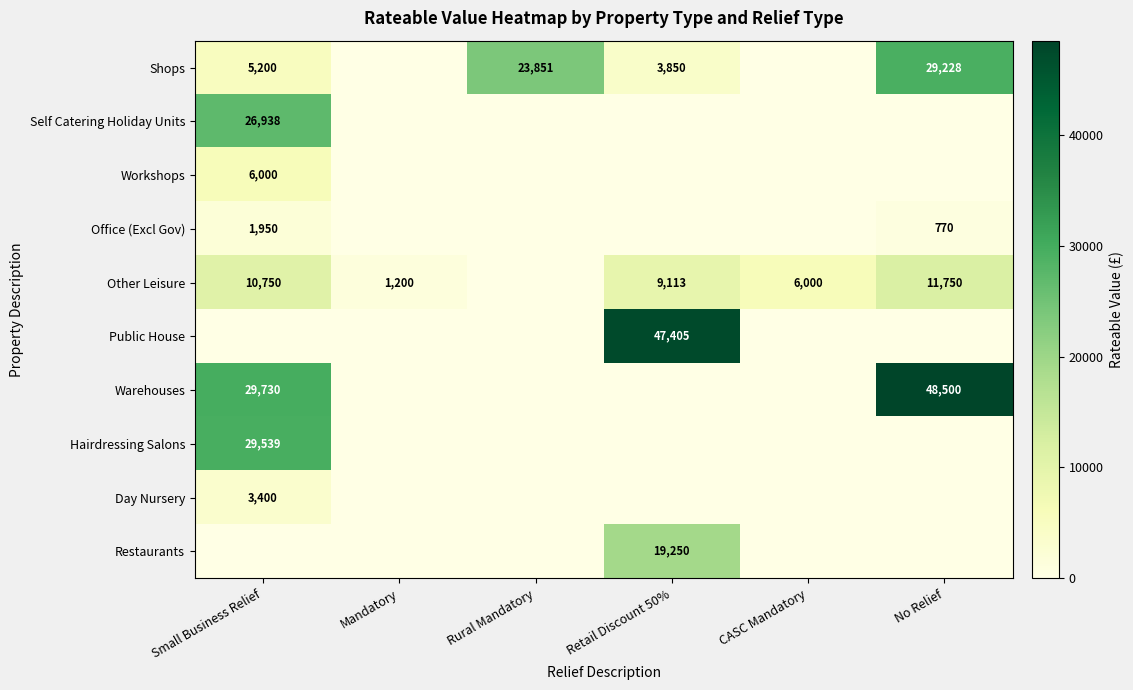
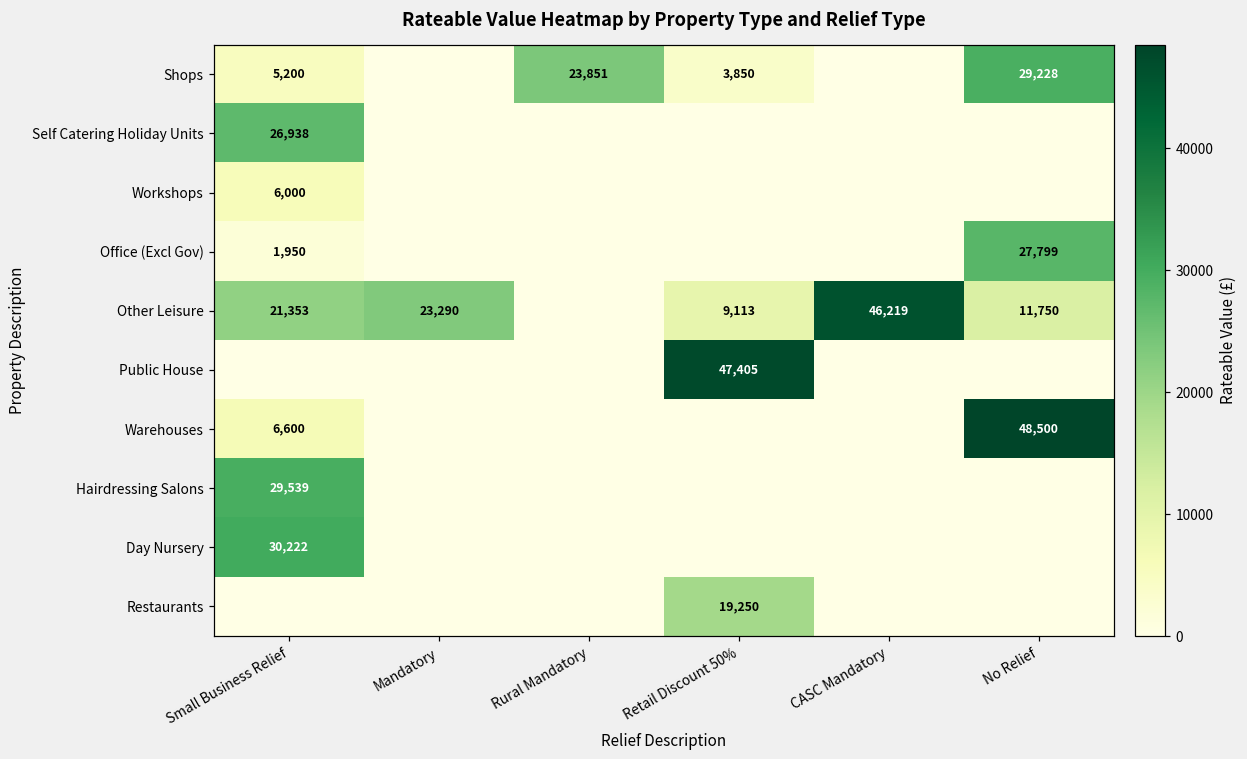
Office (Excl Gov), No Relief: 770 -> 27,799
Other Leisure, Small Business Relief: 10,750 -> 21,353
Other Leisure, Mandatory: 1,200 -> 23,290
Other Leisure, CASC Mandatory: 6,000 -> 46,219
Warehouses, Small Business Relief: 29,730 -> 6,600
Day Nursery, Small Business Relief: 3,400 -> 30,222
